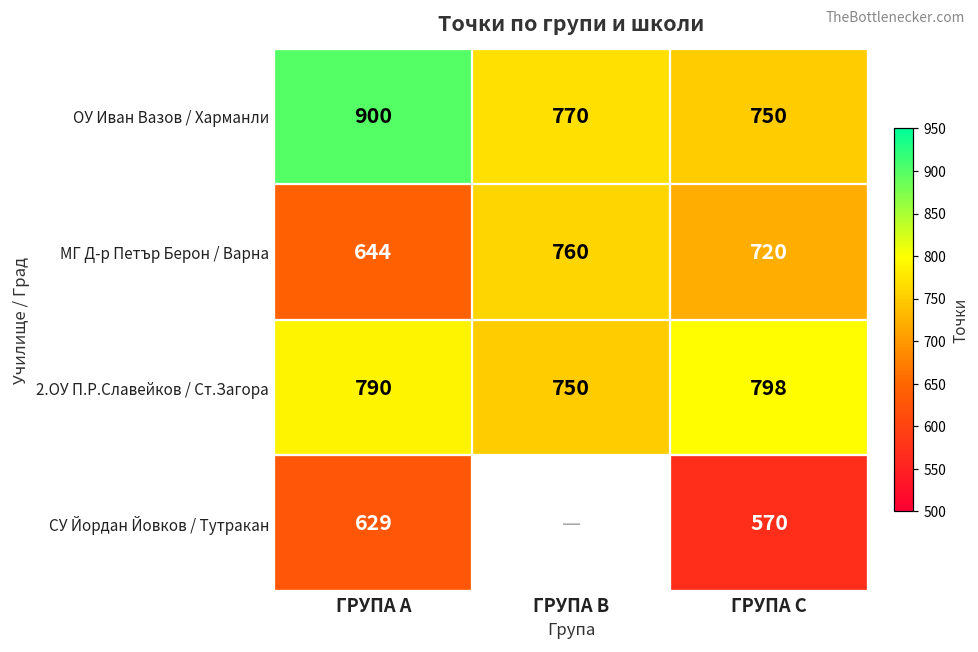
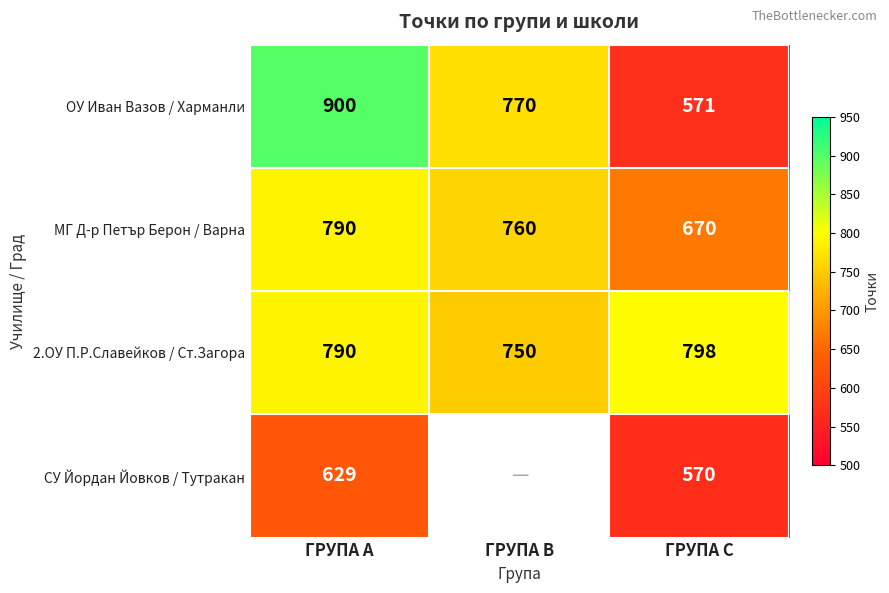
ОУ Иван Вазов / Харманли, ГРУПА С: 750 -> 571
МГ Д-р Петър Берон / Варна, ГРУПА А: 644 -> 790
МГ Д-р Петър Берон / Варна, ГРУПА С: 720 -> 670
